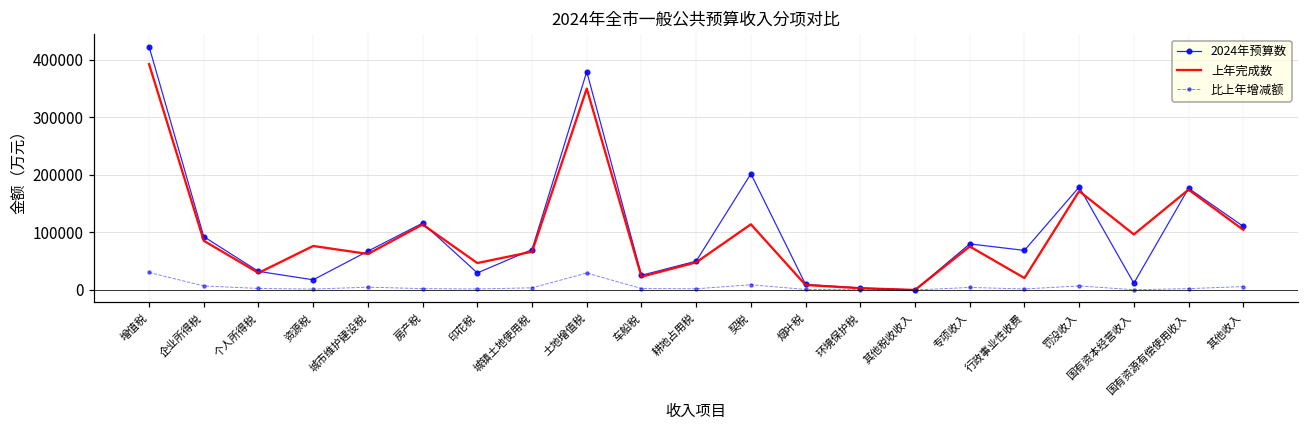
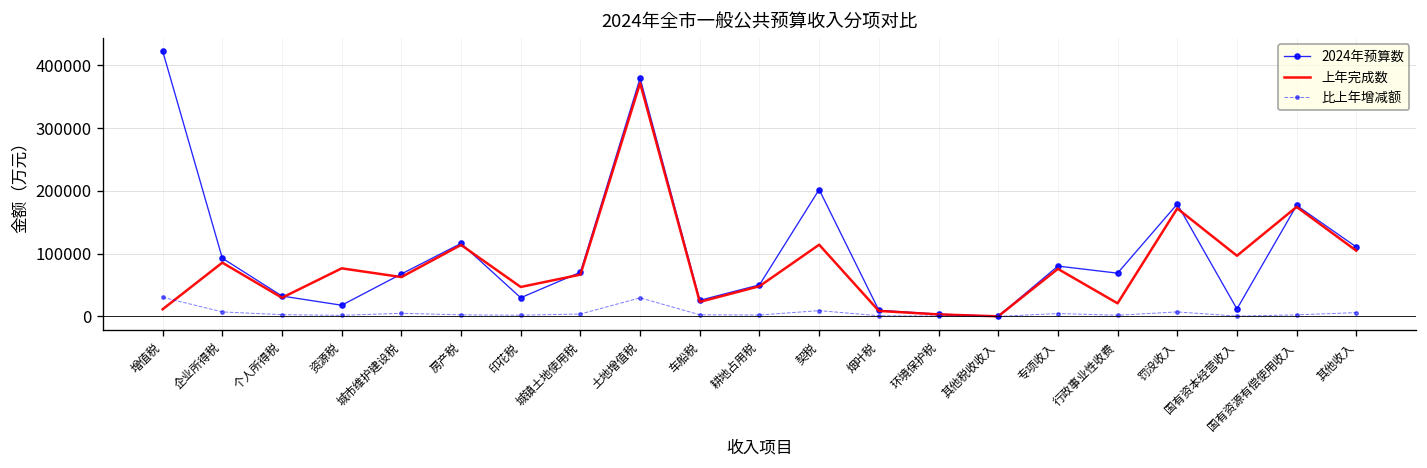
上年完成数, 增值税: 390000 -> 10000
上年完成数, 土地增值税: 350000 -> 370000
